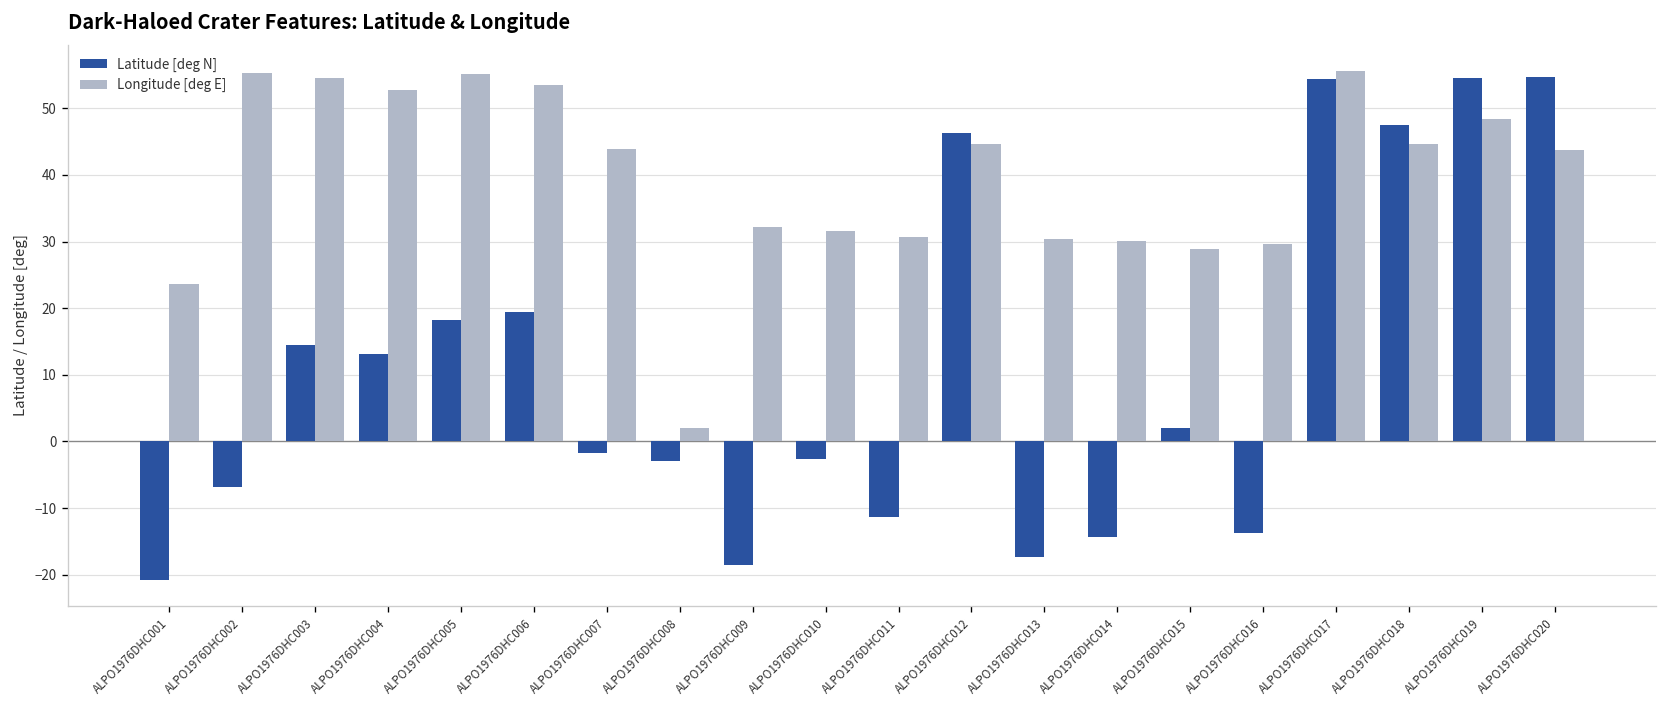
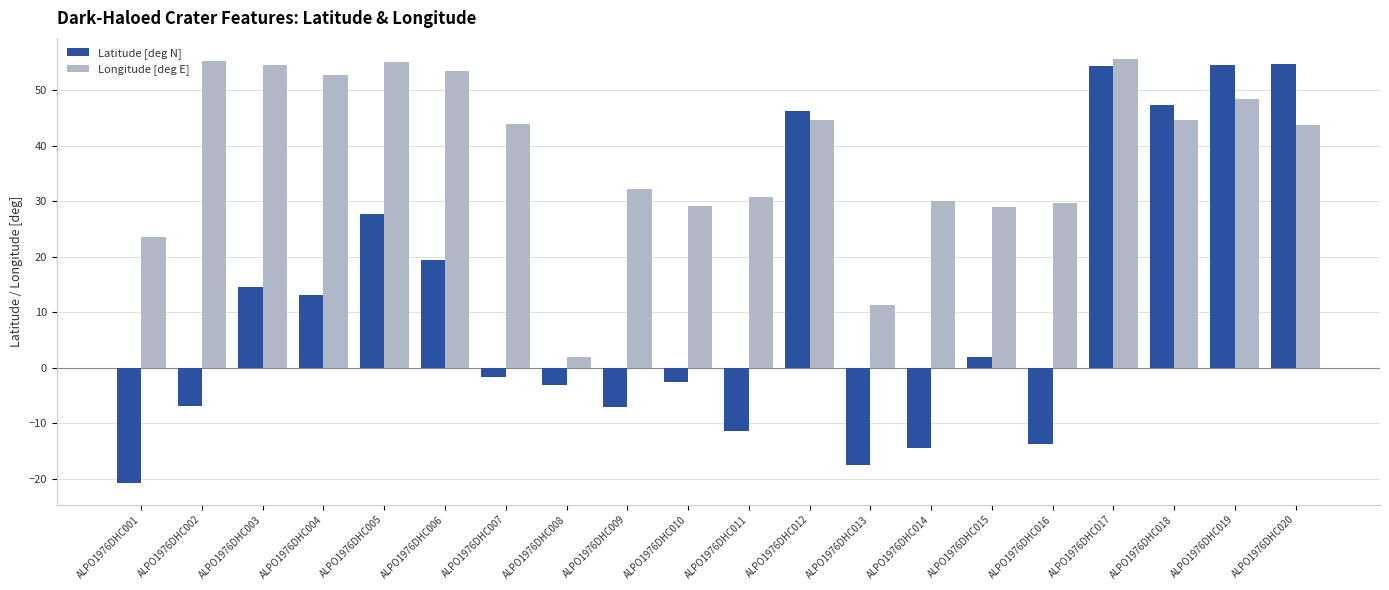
Latitude [deg N], ALPO1976DHC005: 18 -> 28
Latitude [deg N], ALPO1976DHC009: -19 -> -7
Longitude [deg E], ALPO1976DHC010: 32 -> 29
Longitude [deg E], ALPO1976DHC013: 30 -> 11
